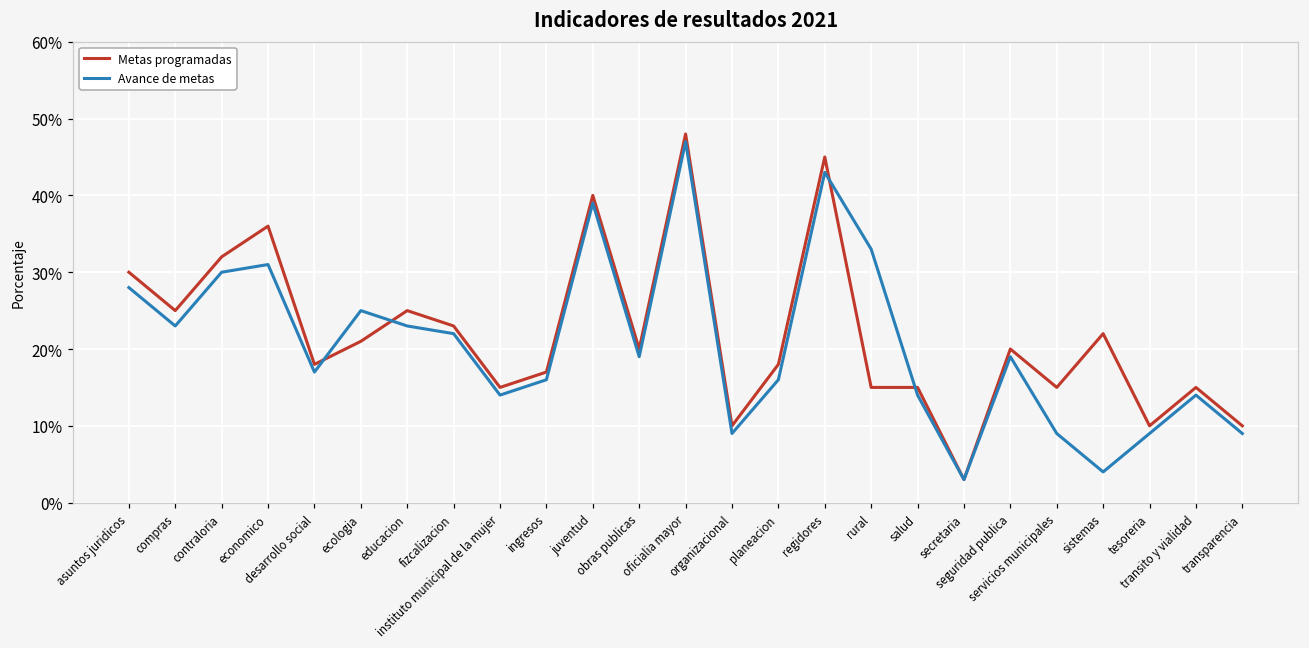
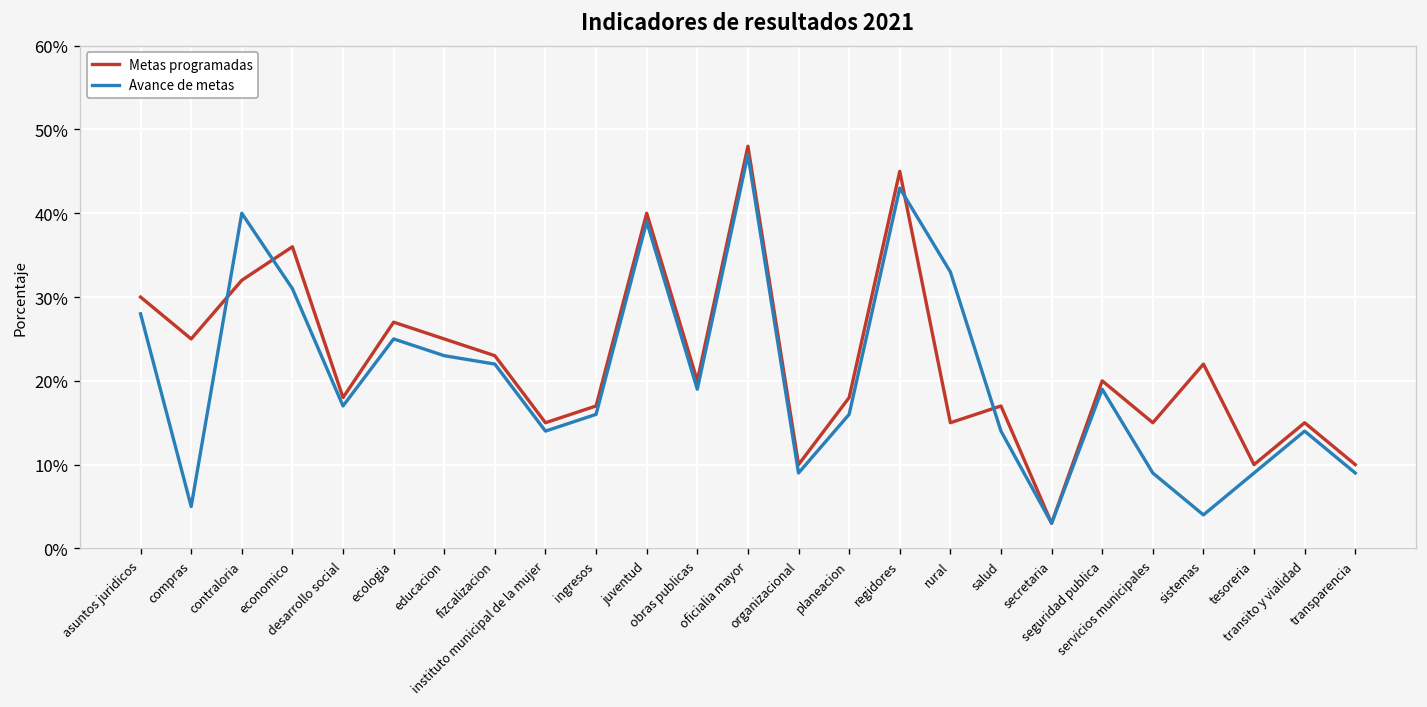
Avance de metas, compras: 23% -> 5%
Avance de metas, contraloria: 30% -> 40%
Metas programadas, ecologia: 21% -> 27%
Metas programadas, salud: 15% -> 17%
